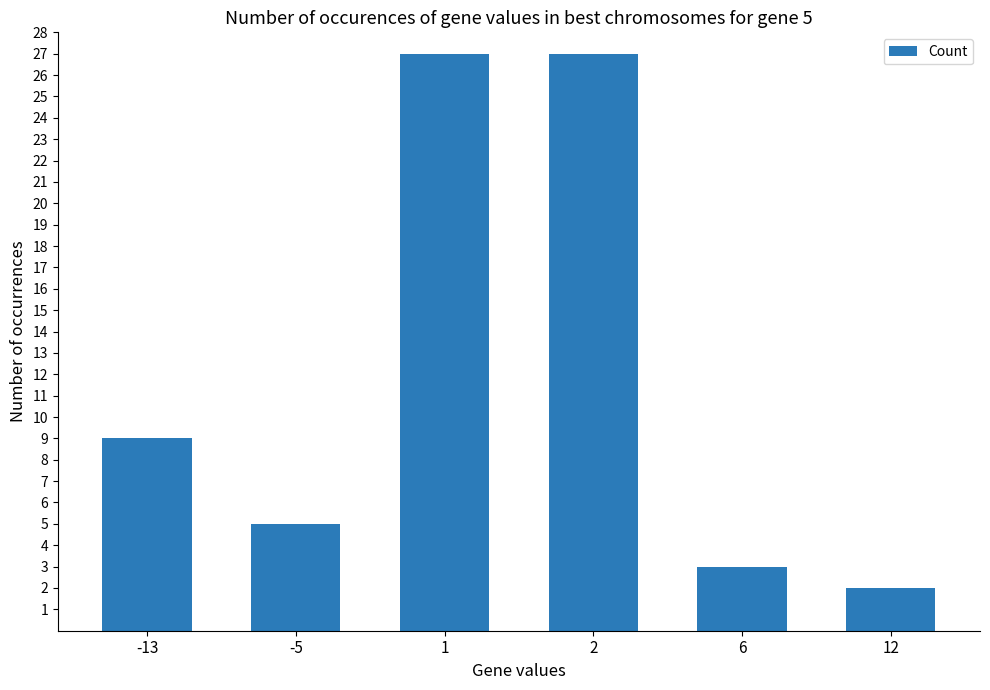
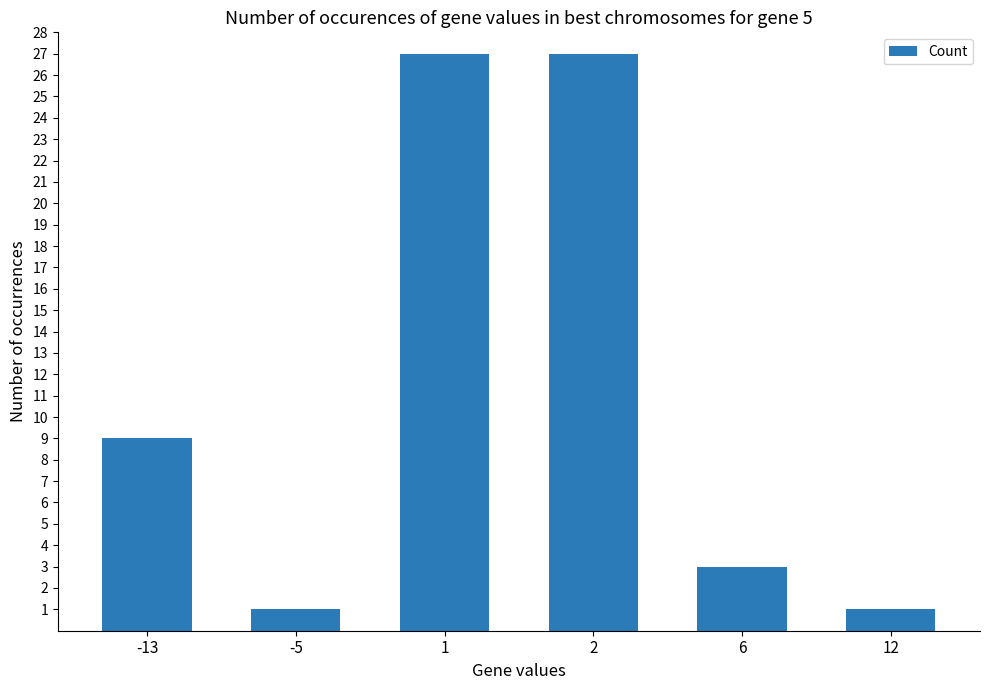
-5: 5 -> 1
12: 2 -> 1
